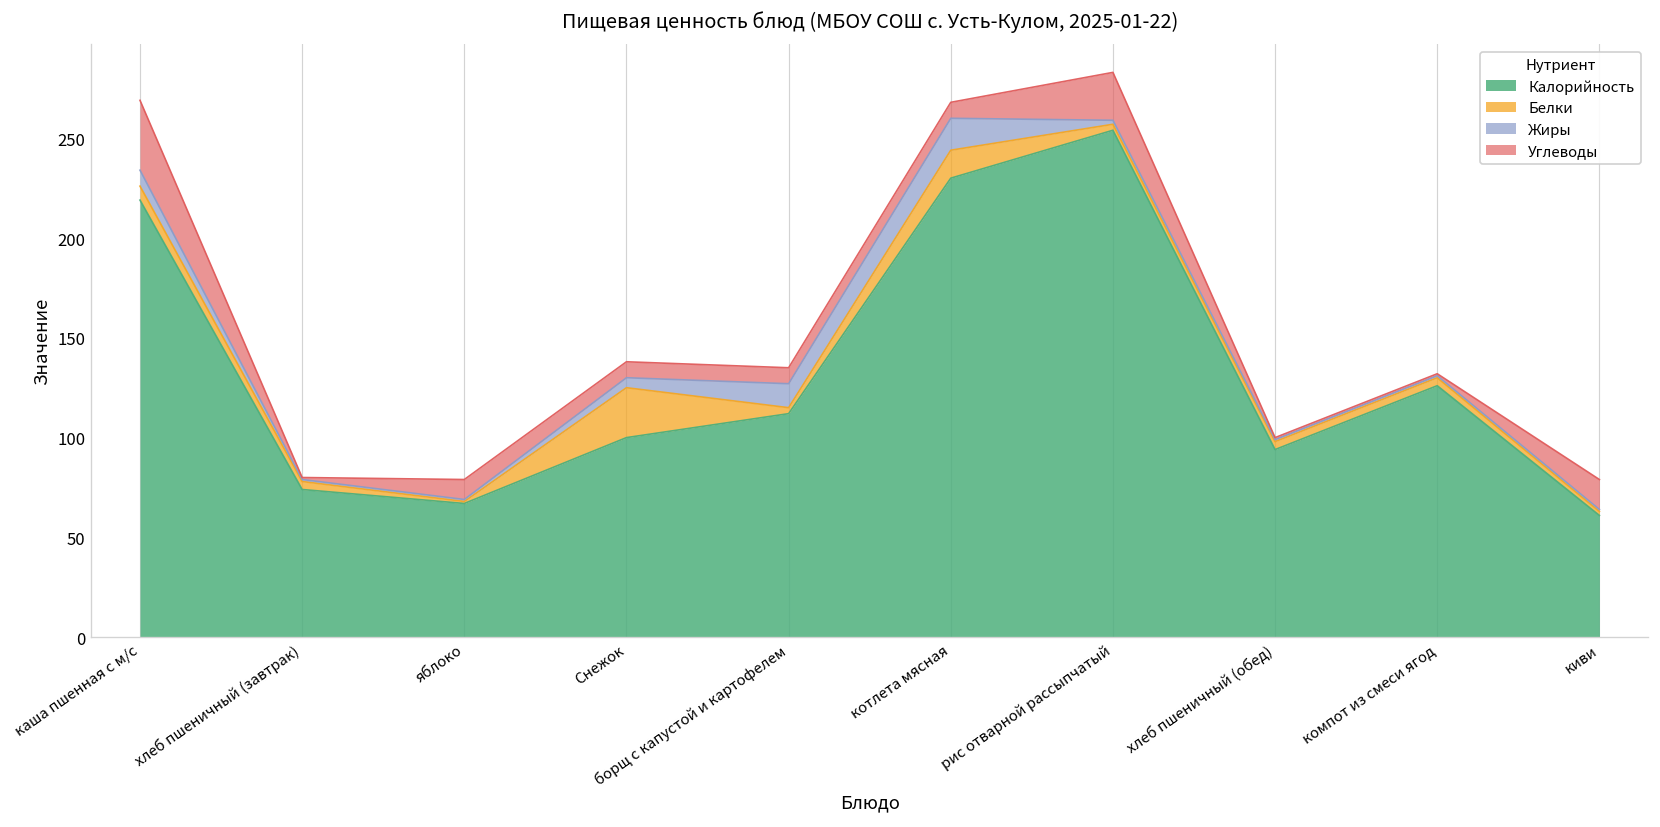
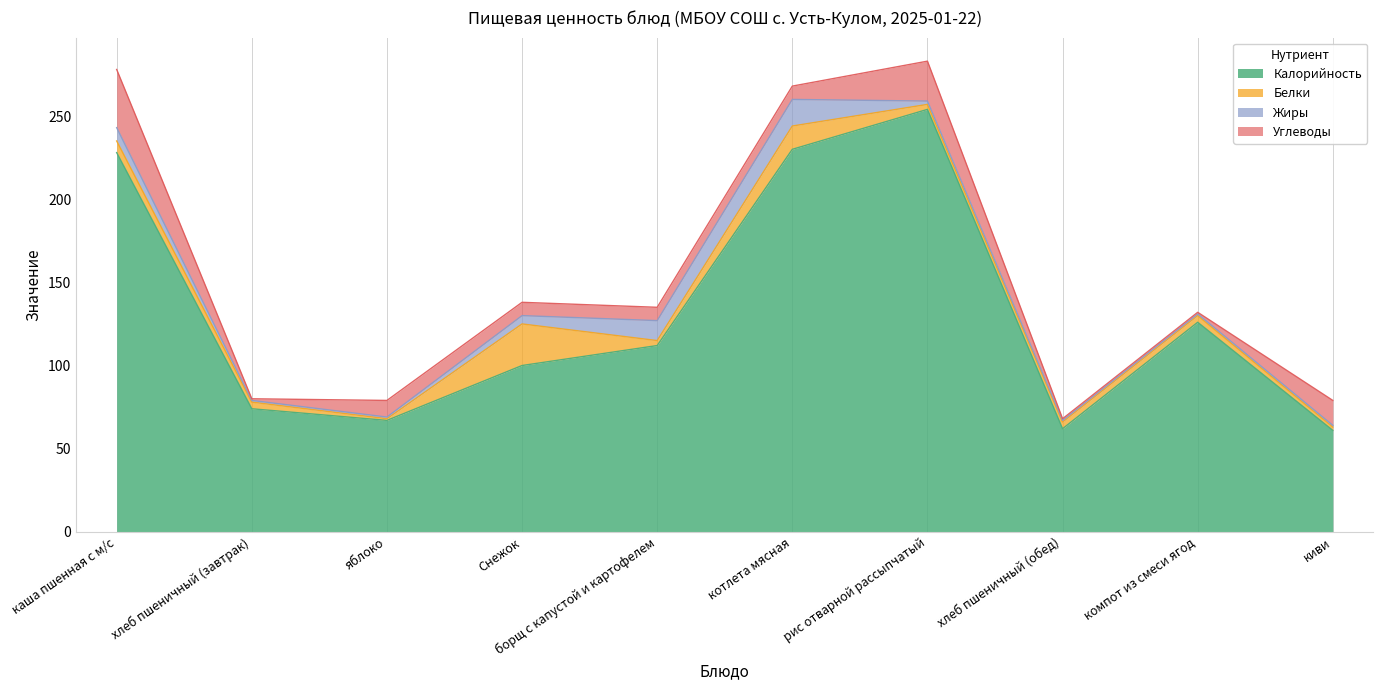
Калорийность, каша пшенная с м/с: 219 -> 228
Калорийность, хлеб пшеничный (обед): 94 -> 62
